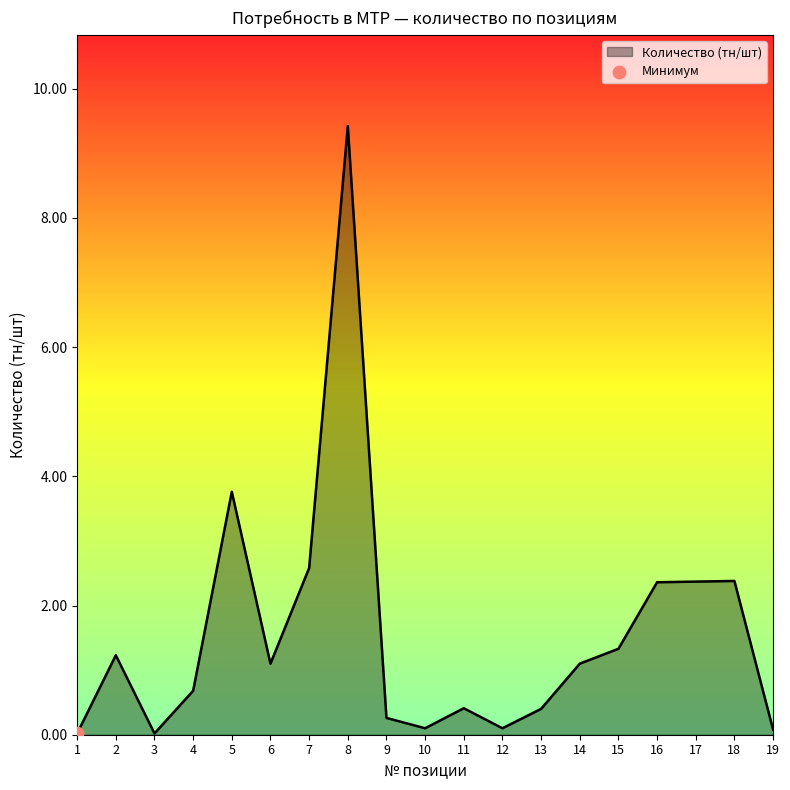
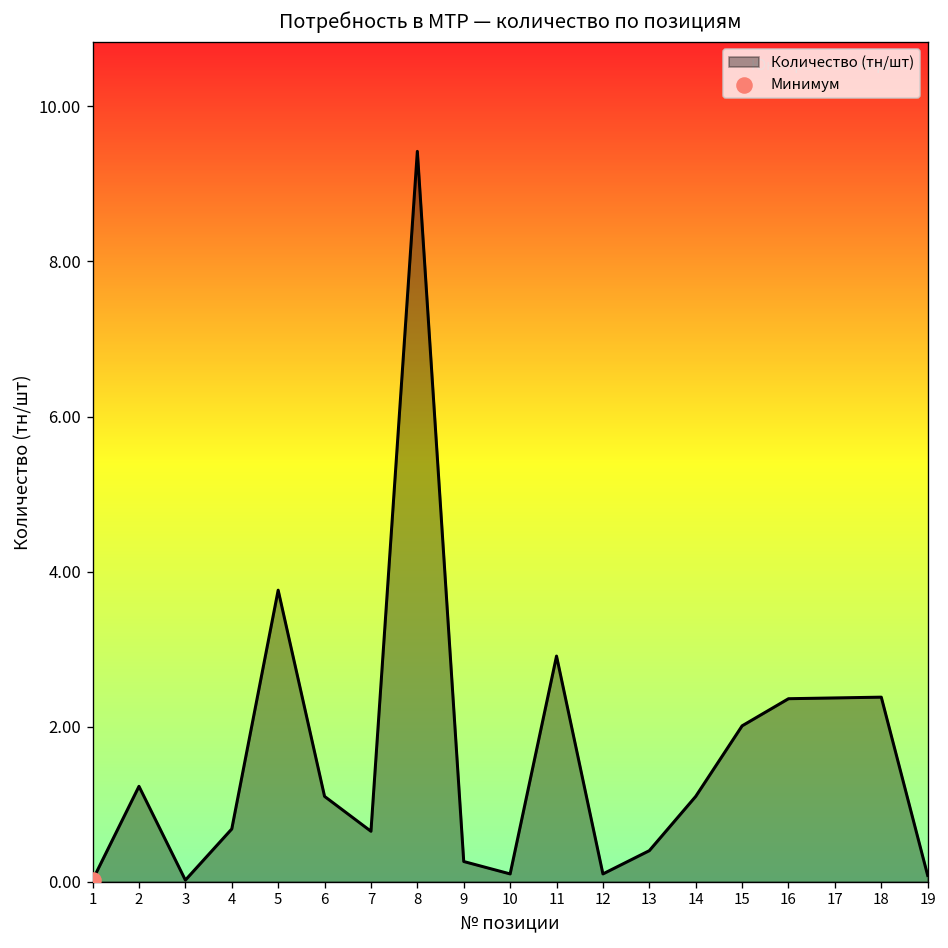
Количество (тн/шт), 7: 2.6 -> 0.7
Количество (тн/шт), 11: 0.4 -> 2.9
Количество (тн/шт), 15: 1.3 -> 2.0
